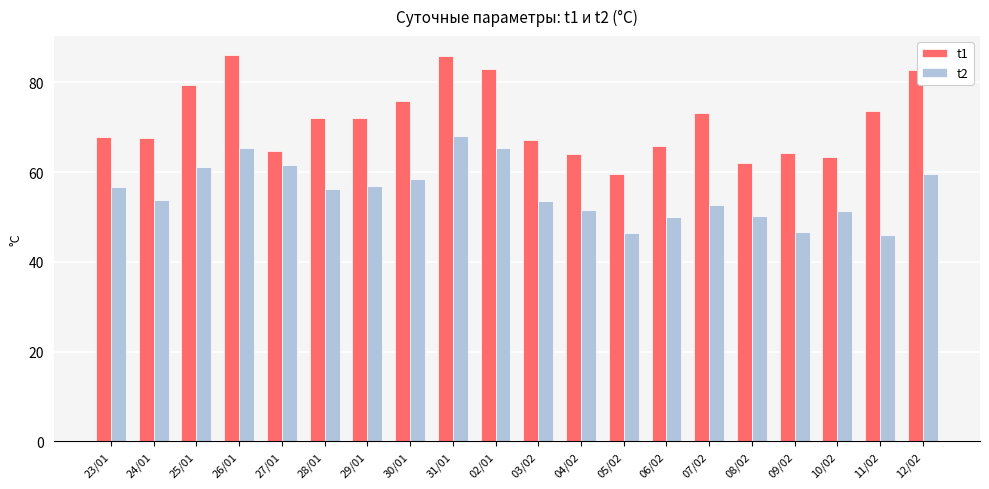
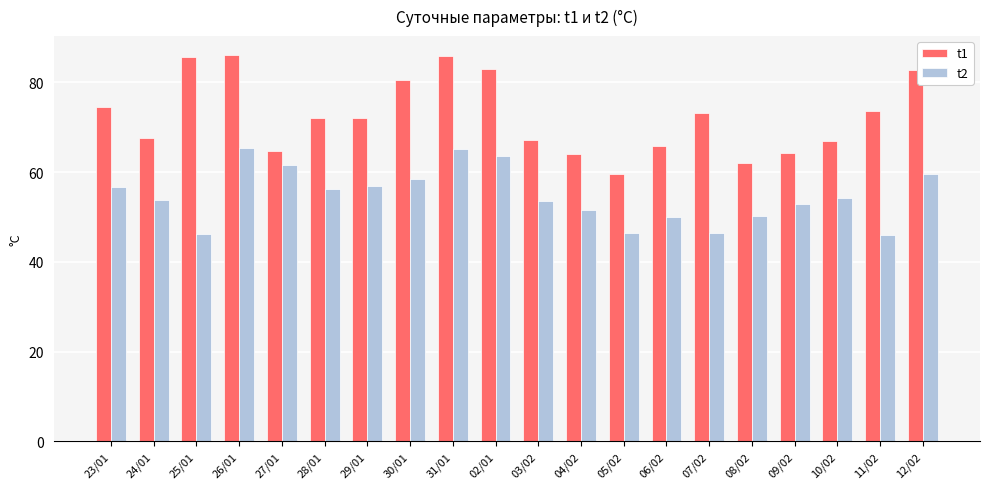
t1, 23/01: 68 -> 74
t1, 25/01: 79 -> 86
t2, 25/01: 61 -> 46
t1, 30/01: 76 -> 81
t2, 31/01: 68 -> 65
t2, 02/01: 65 -> 64
t2, 07/02: 53 -> 46
t2, 09/02: 47 -> 53
t1, 10/02: 63 -> 67
t2, 10/02: 51 -> 54
